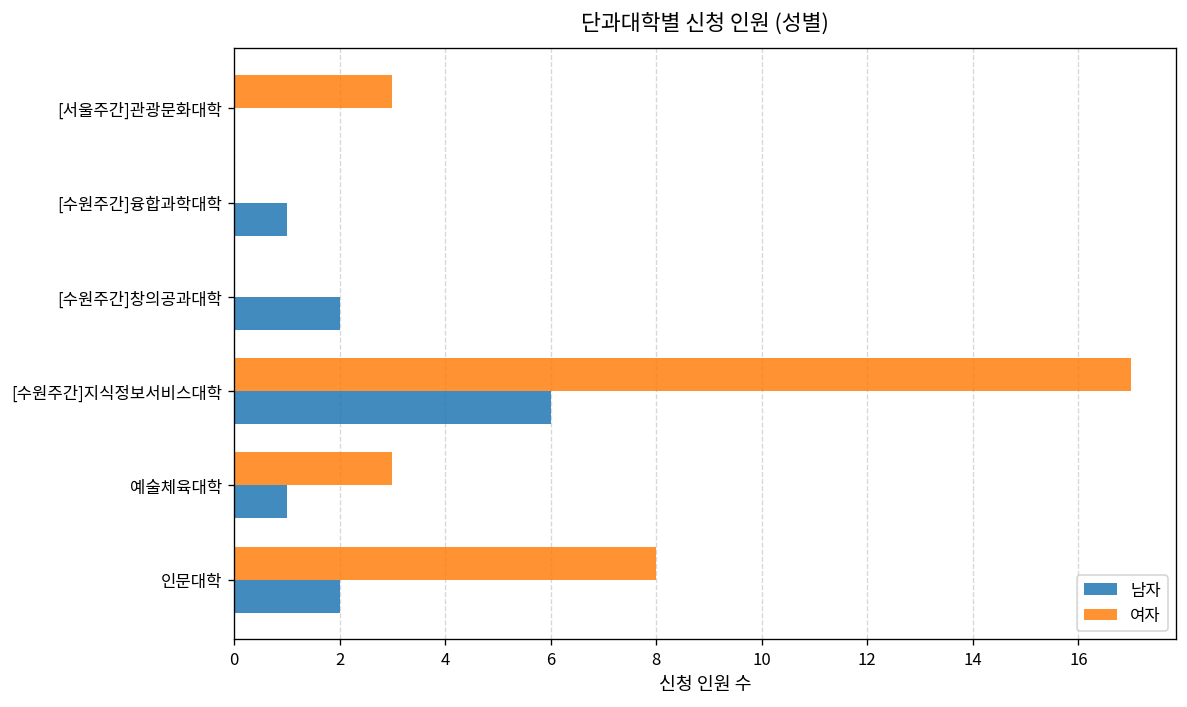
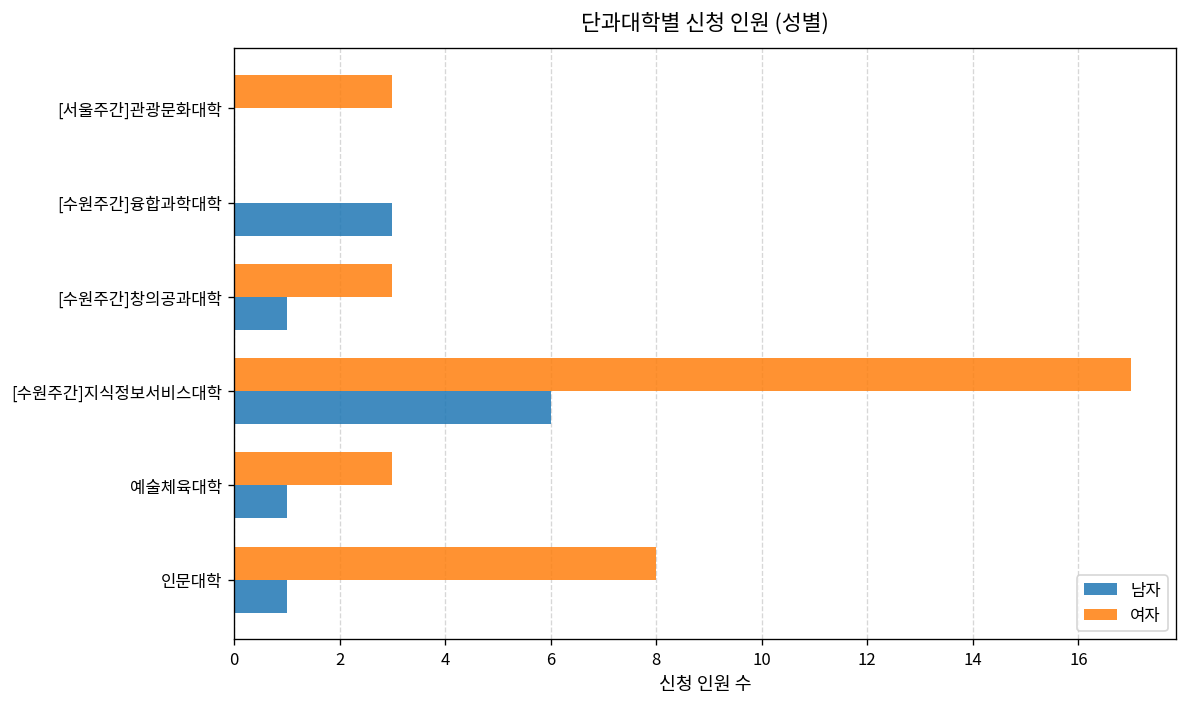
남자, [수원주간]융합과학대학: 1 -> 3
여자, [수원주간]창의공과대학: 0 -> 3
남자, [수원주간]창의공과대학: 2 -> 1
남자, 인문대학: 2 -> 1
